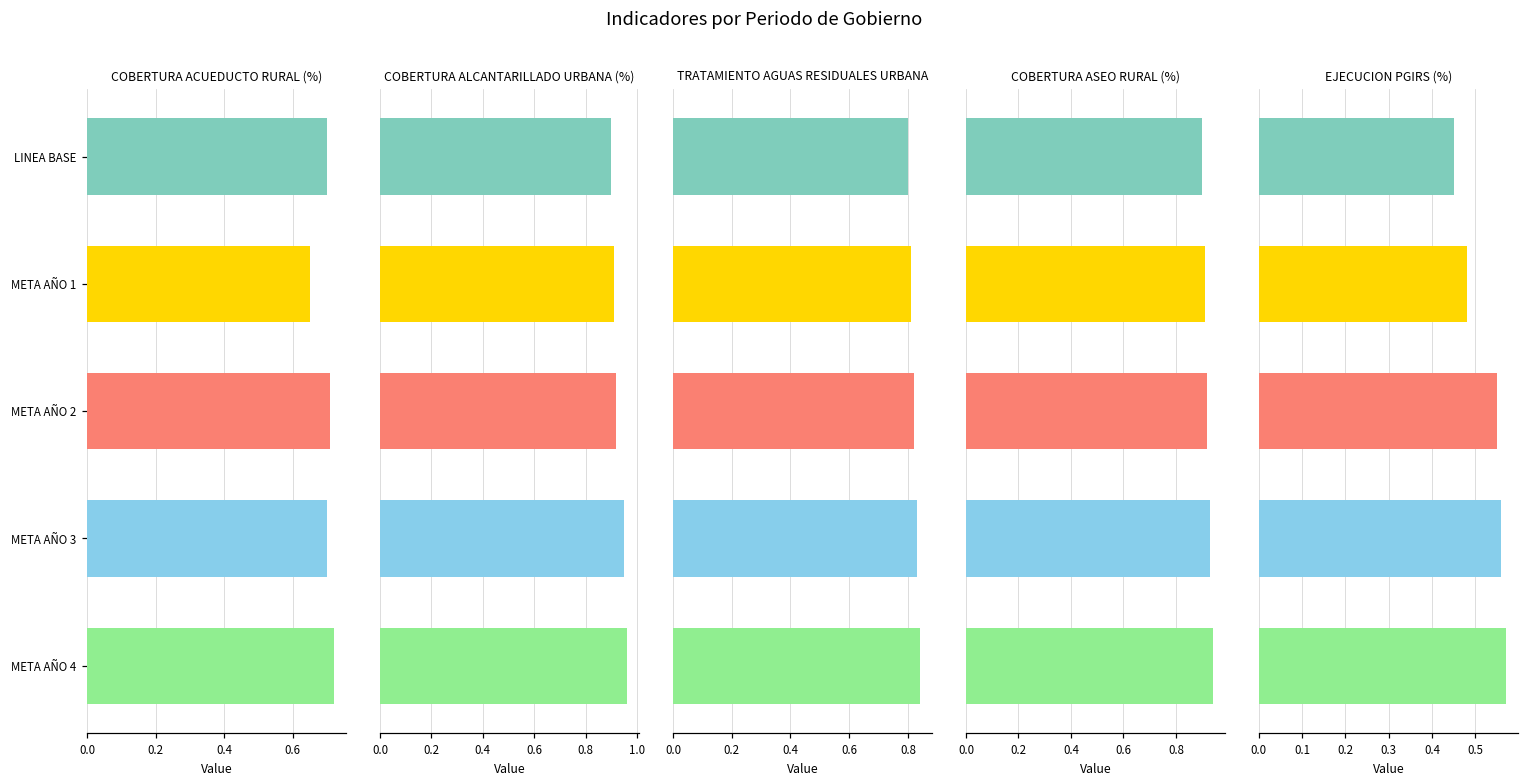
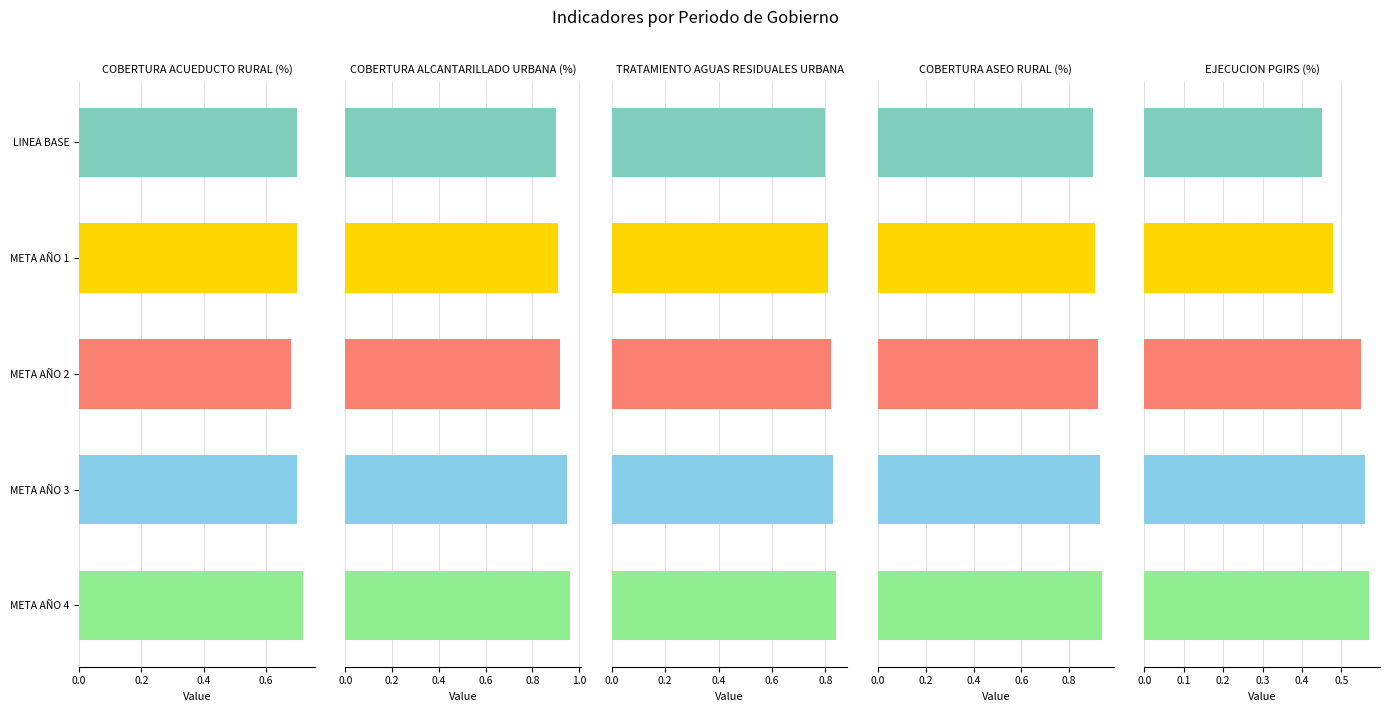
COBERTURA ACUEDUCTO RURAL (%), META AÑO 1: 0.65 -> 0.70
COBERTURA ACUEDUCTO RURAL (%), META AÑO 2: 0.71 -> 0.68
